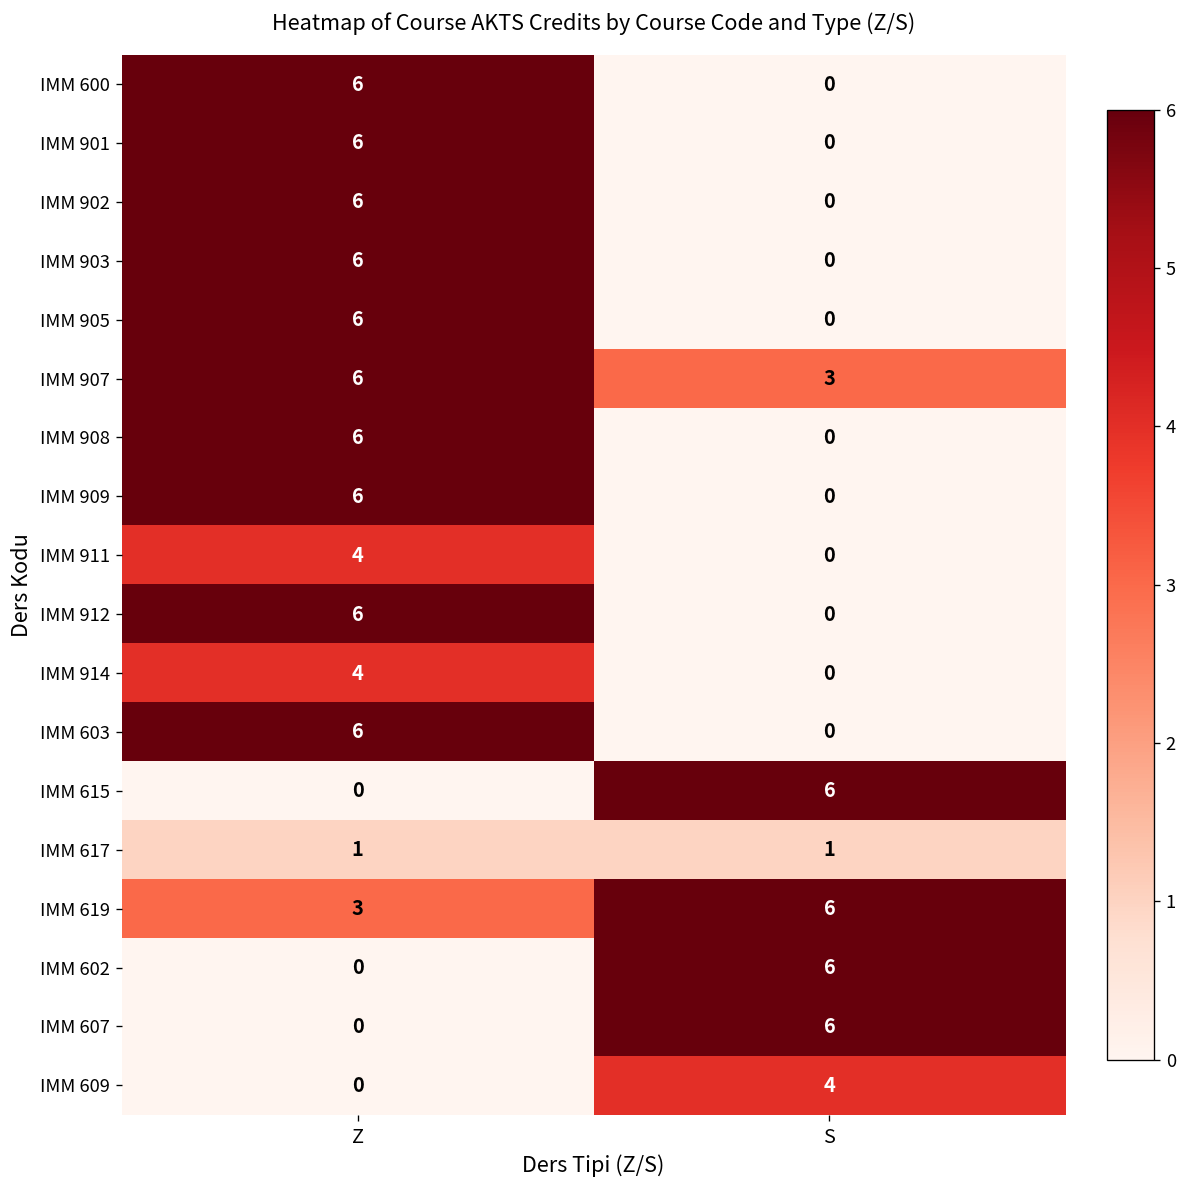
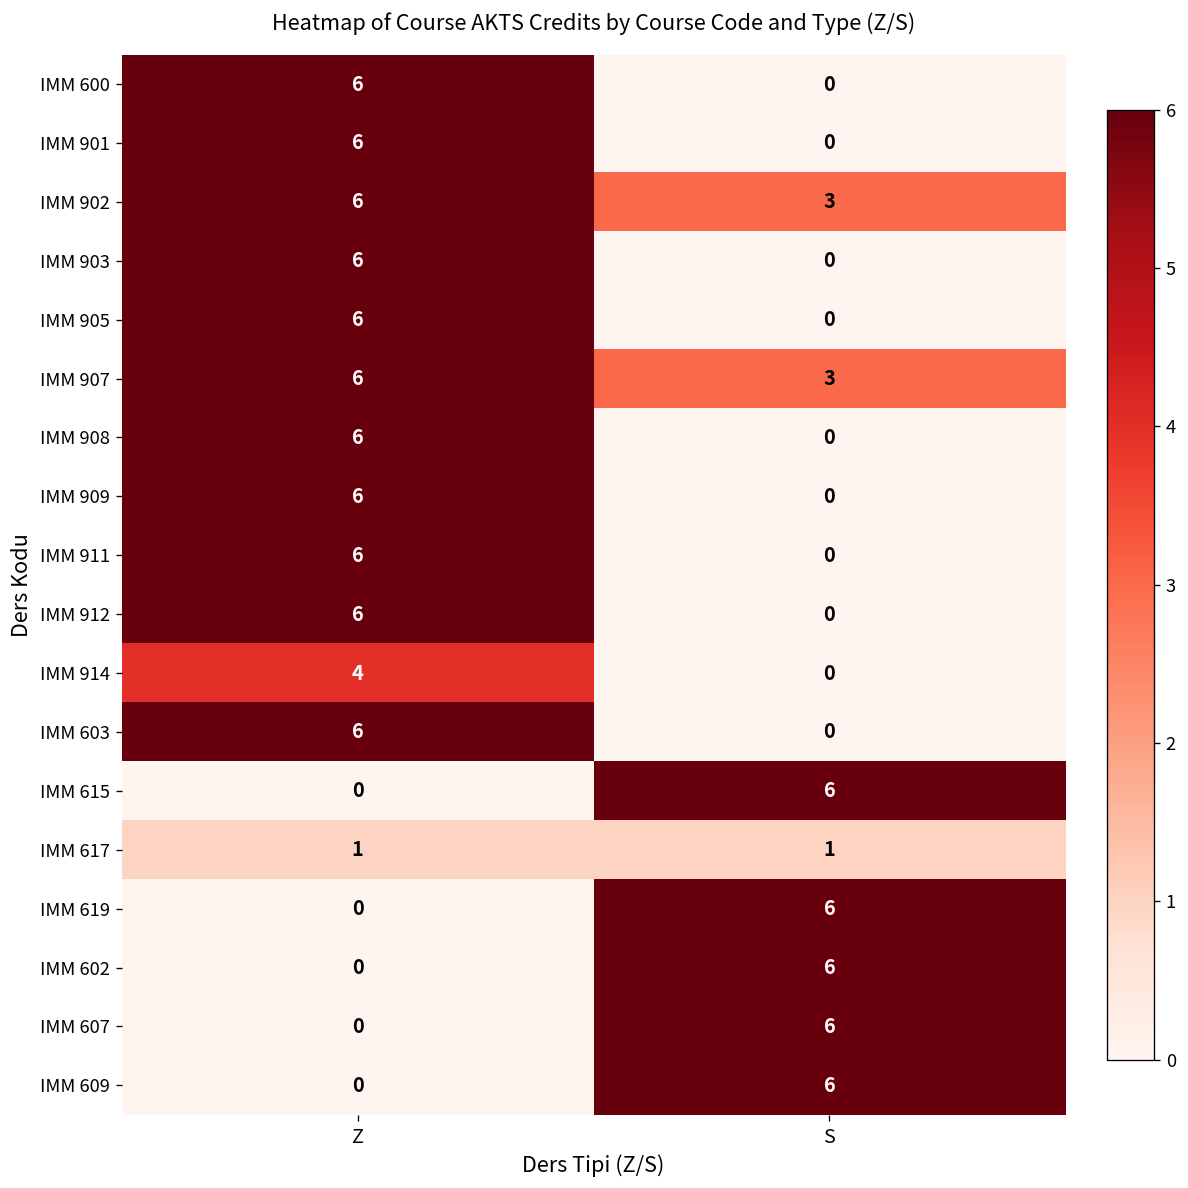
IMM 902, S: 0 -> 3
IMM 911, Z: 4 -> 6
IMM 619, Z: 3 -> 0
IMM 609, S: 4 -> 6
